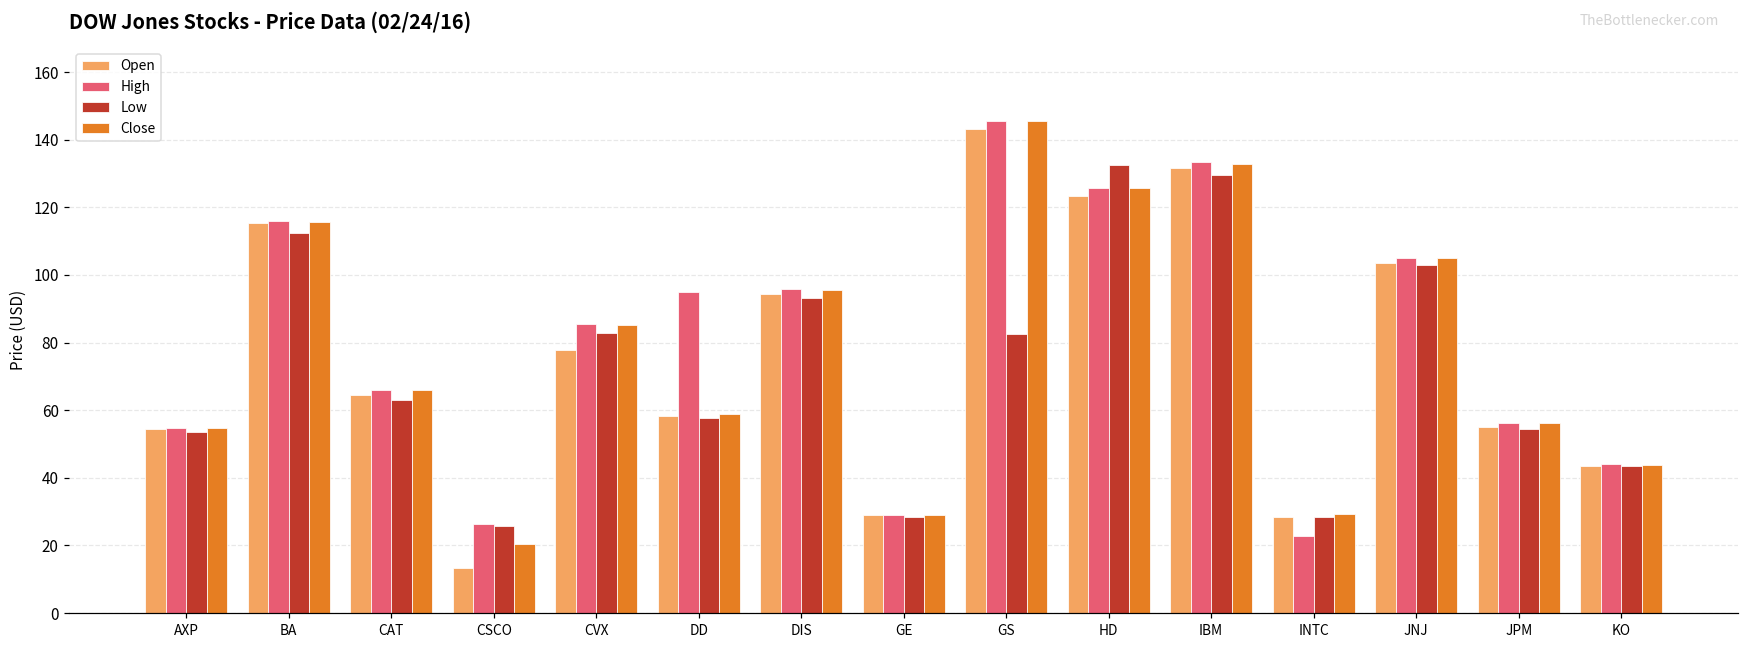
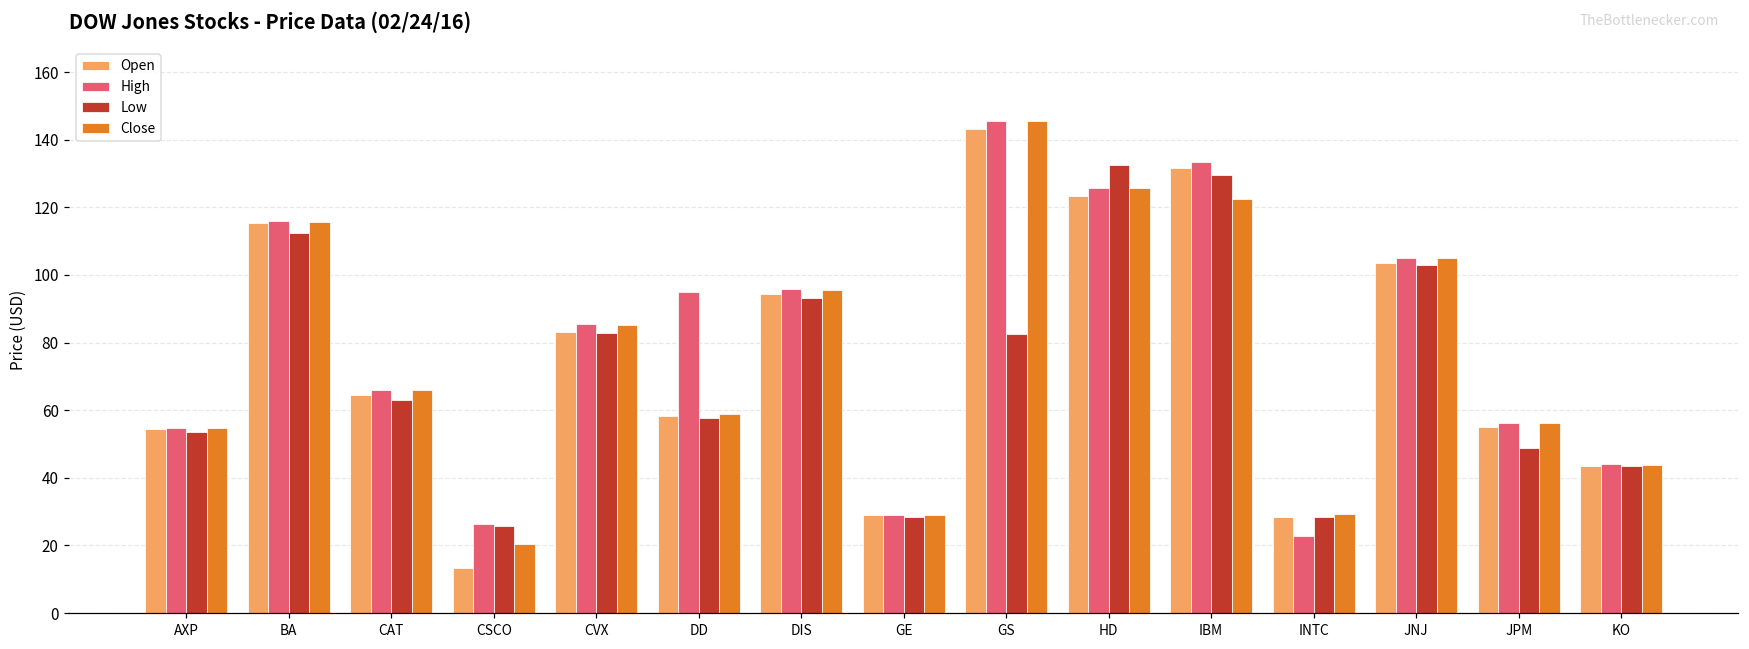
Open, CVX: 78 -> 83
Close, IBM: 133 -> 123
Low, JPM: 54 -> 49
